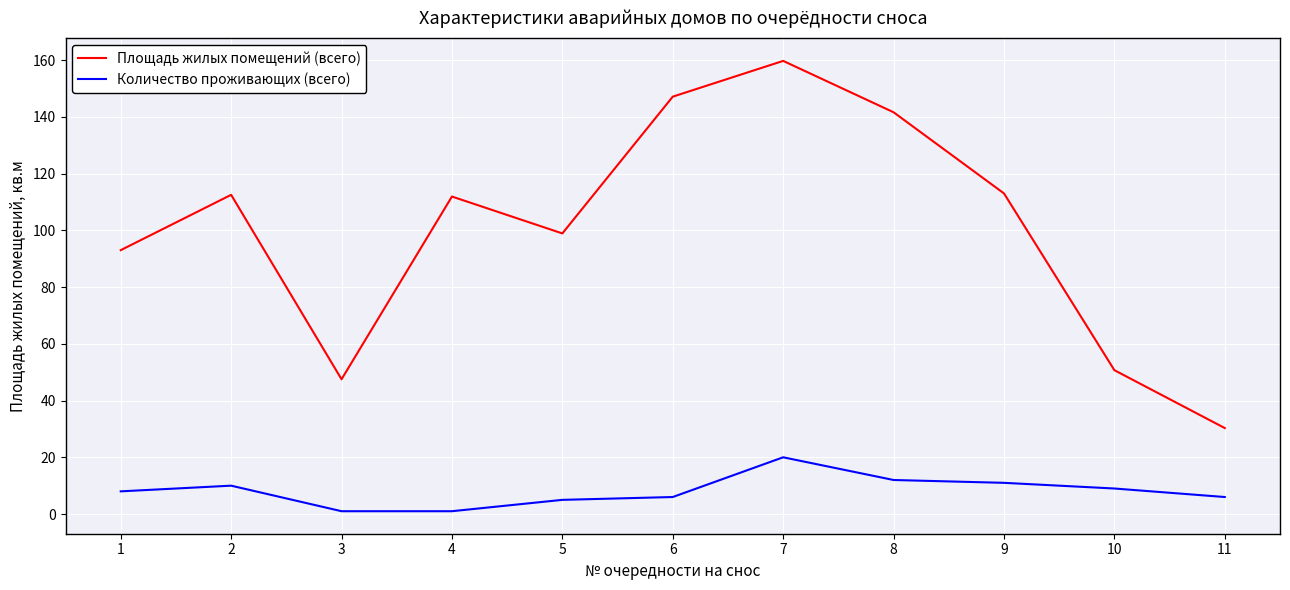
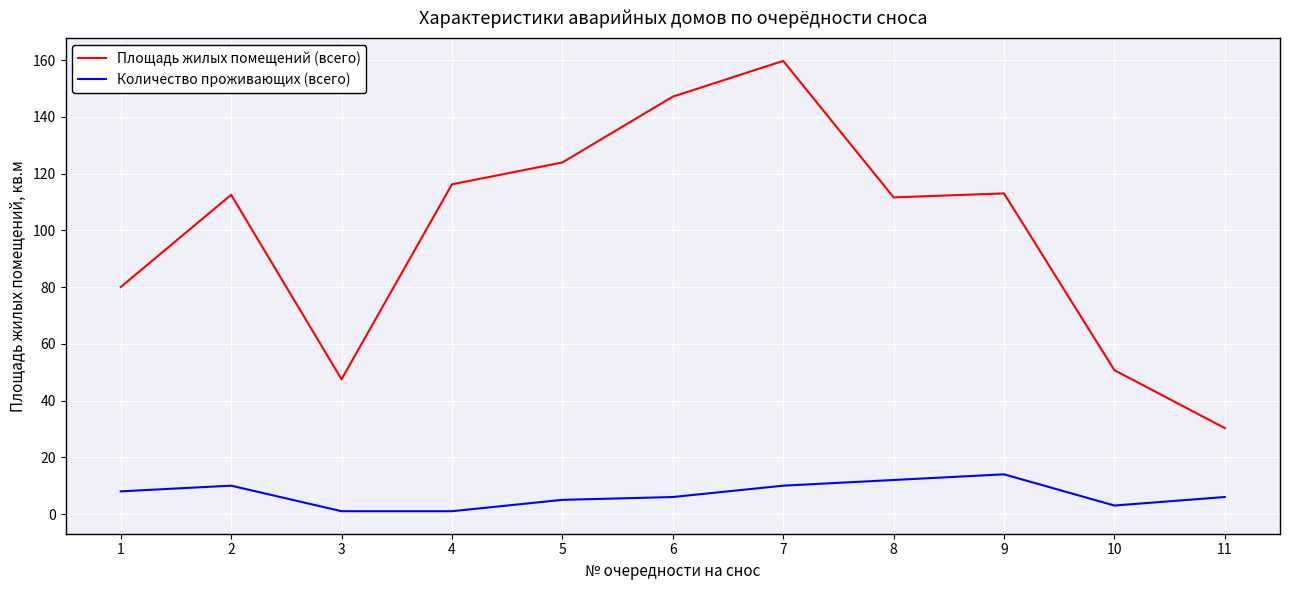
Площадь жилых помещений (всего), 1: 93 -> 80
Площадь жилых помещений (всего), 4: 112 -> 116
Площадь жилых помещений (всего), 5: 99 -> 124
Количество проживающих (всего), 7: 20 -> 10
Площадь жилых помещений (всего), 8: 142 -> 112
Количество проживающих (всего), 9: 11 -> 14
Количество проживающих (всего), 10: 9 -> 3
